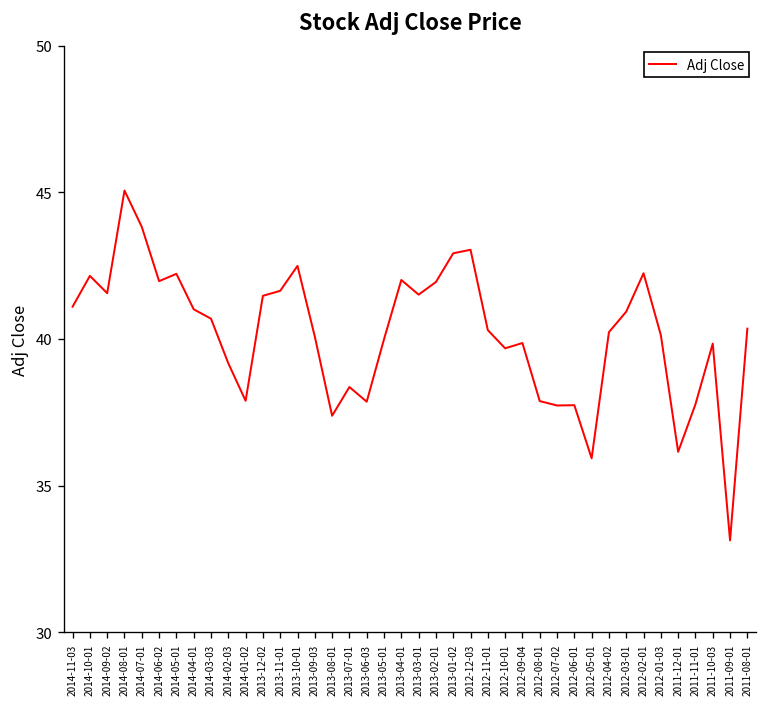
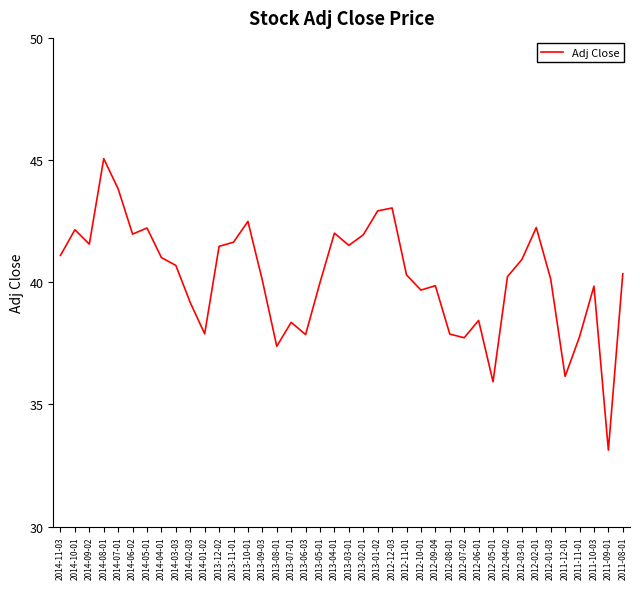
2012-06-01: 37.7 -> 38.4
